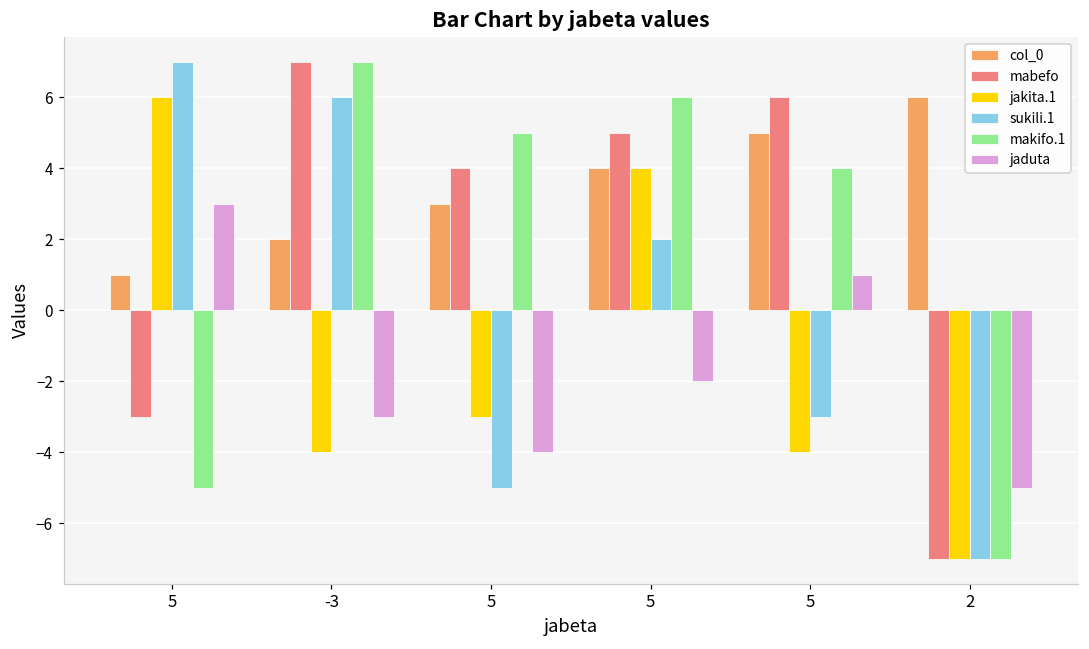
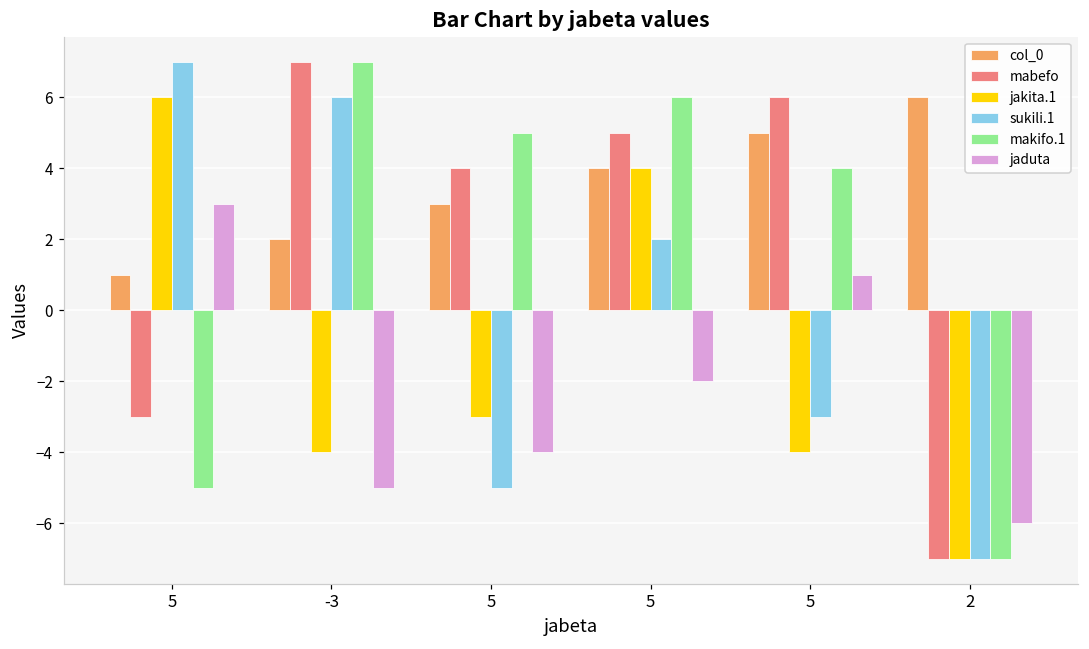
jaduta, -3: -3 -> -5
jaduta, 2: -5 -> -6
